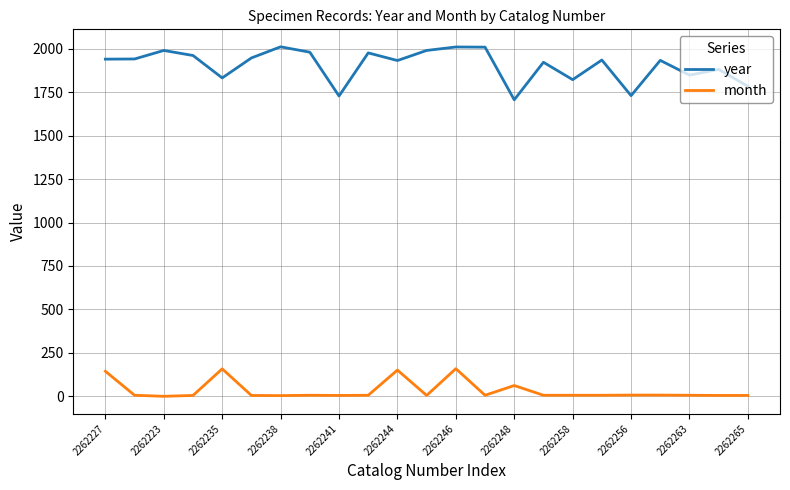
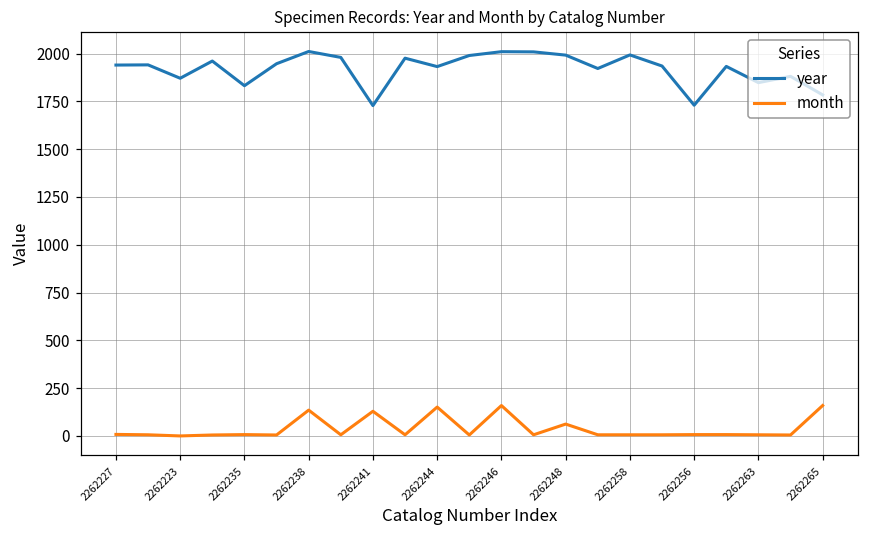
month, 2262227: 140 -> 10
year, 2262223: 1990 -> 1870
month, 2262235: 160 -> 10
month, 2262238: 0 -> 140
month, 2262241: 10 -> 130
year, 2262248: 1710 -> 1990
year, 2262258: 1820 -> 1990
month, 2262265: 10 -> 160
